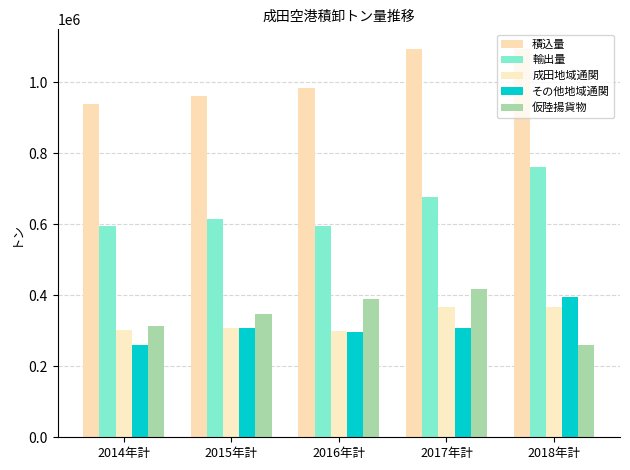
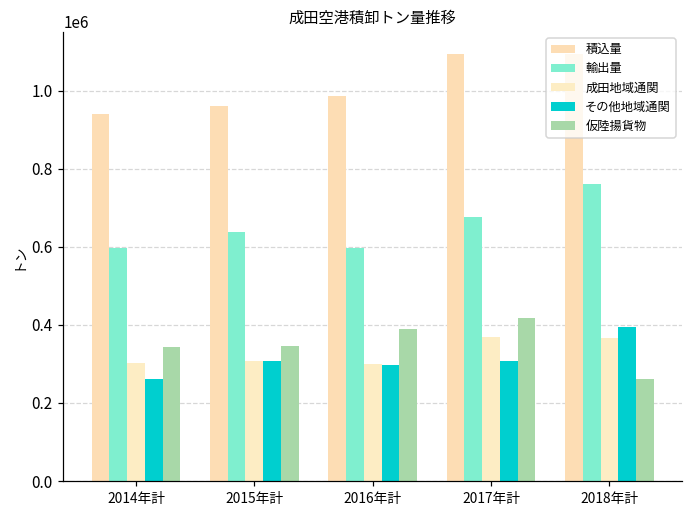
仮陸揚貨物, 2014年計: 310000 -> 340000
輸出量, 2015年計: 610000 -> 640000
